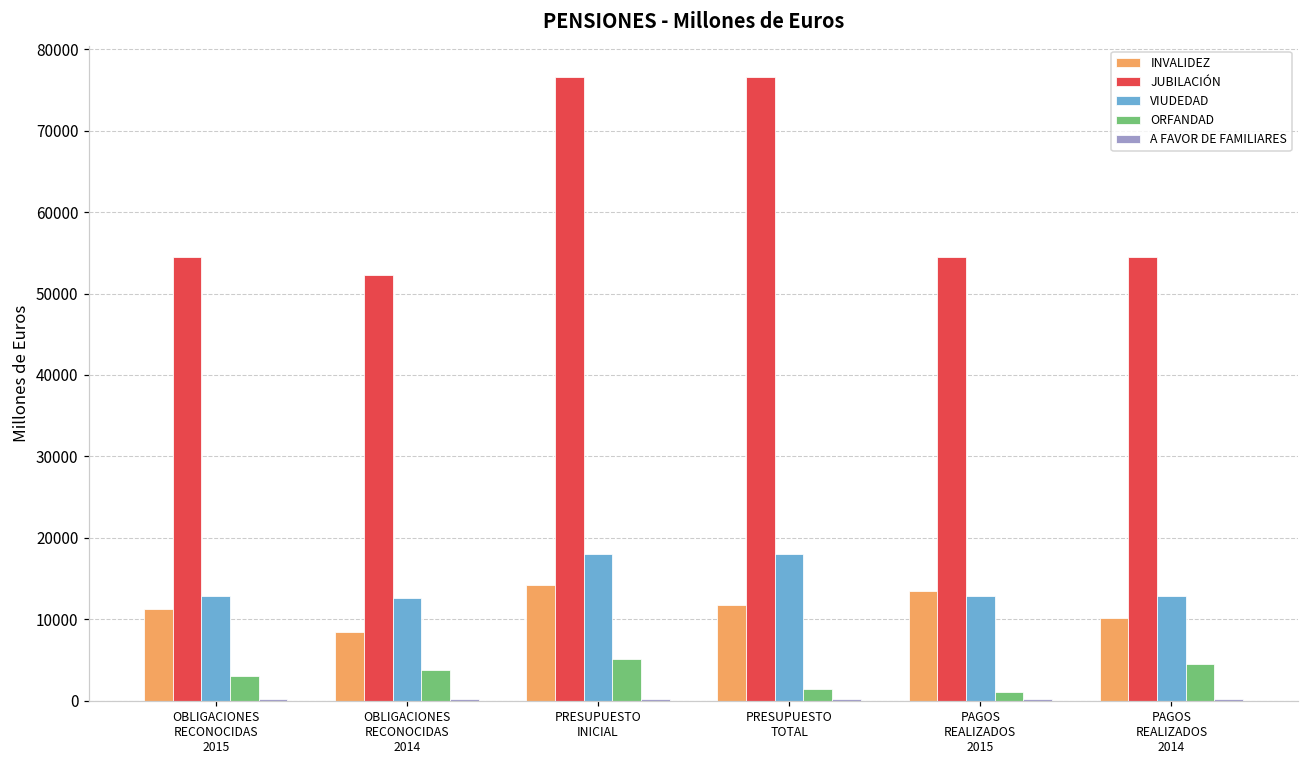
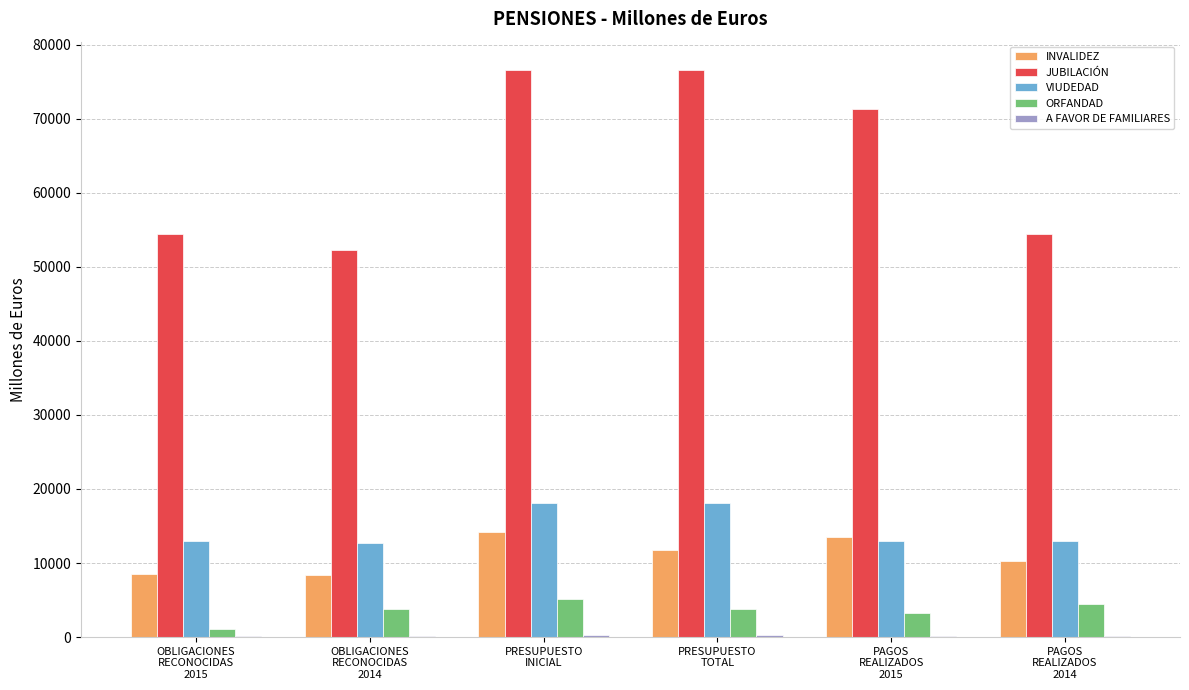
INVALIDEZ, OBLIGACIONES RECONOCIDAS 2015: 11000 -> 8000
ORFANDAD, OBLIGACIONES RECONOCIDAS 2015: 3000 -> 1000
ORFANDAD, PRESUPUESTO TOTAL: 1000 -> 4000
JUBILACIÓN, PAGOS REALIZADOS 2015: 54000 -> 71000
ORFANDAD, PAGOS REALIZADOS 2015: 1000 -> 3000
